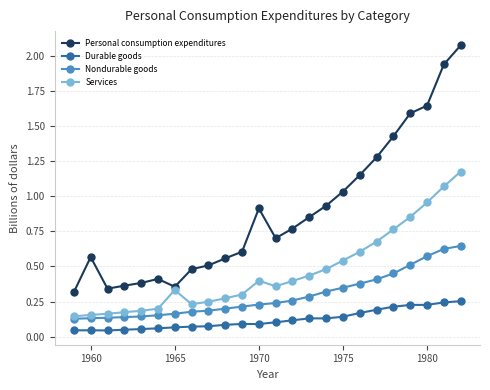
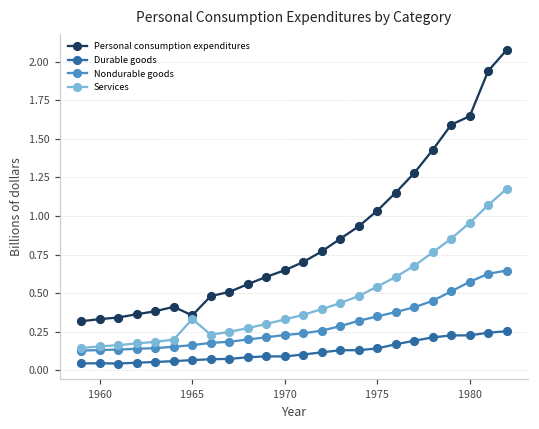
Personal consumption expenditures, 1960: 0.57 -> 0.33
Personal consumption expenditures, 1970: 0.91 -> 0.65
Services, 1970: 0.40 -> 0.33
